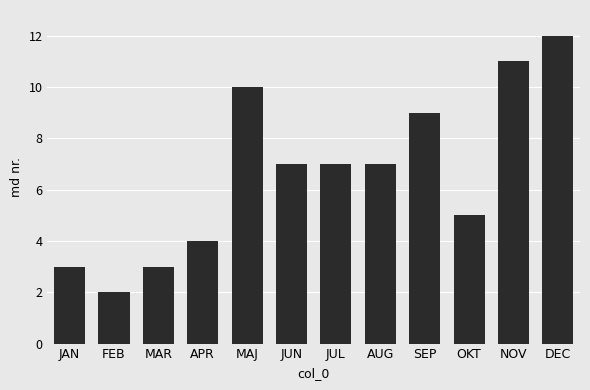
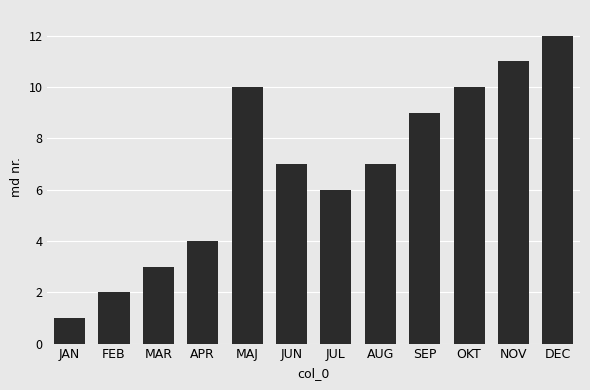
JAN: 3 -> 1
JUL: 7 -> 6
OKT: 5 -> 10
